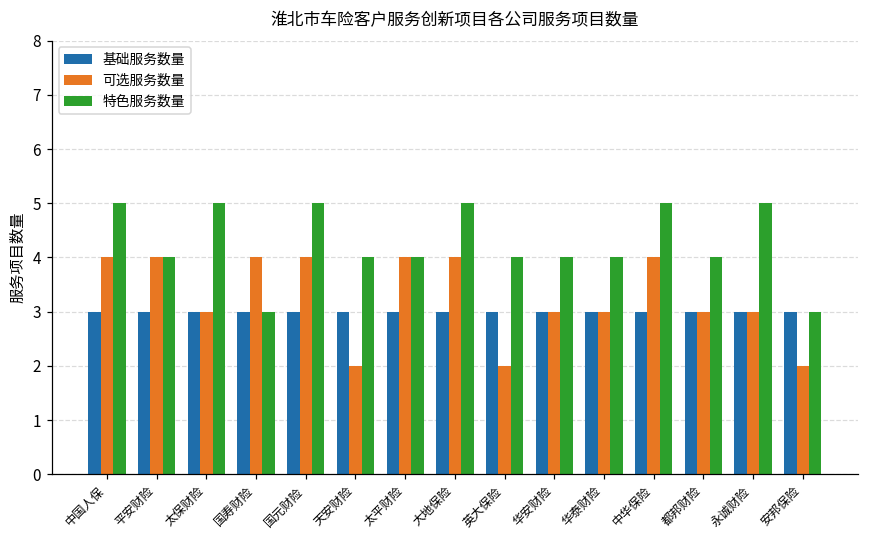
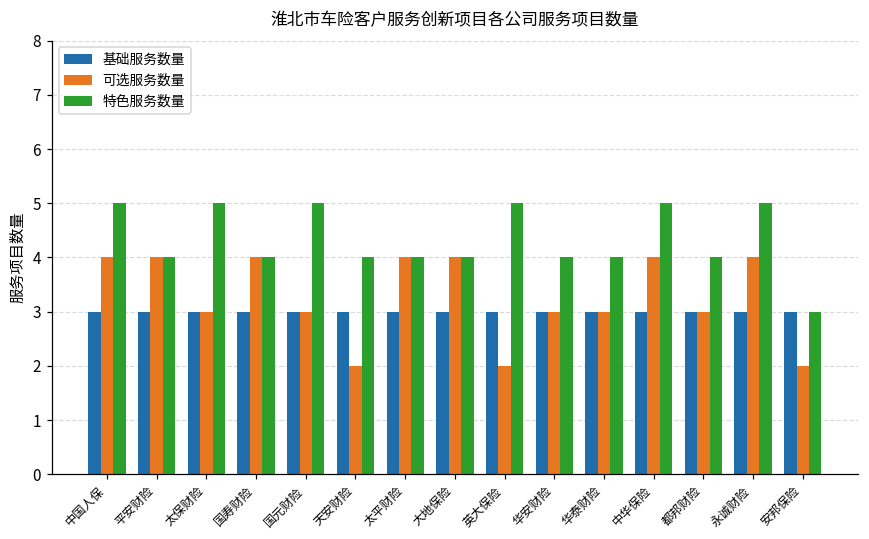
特色服务数量, 国寿财险: 3 -> 4
可选服务数量, 国元财险: 4 -> 3
特色服务数量, 大地保险: 5 -> 4
特色服务数量, 英大保险: 4 -> 5
可选服务数量, 永诚财险: 3 -> 4
